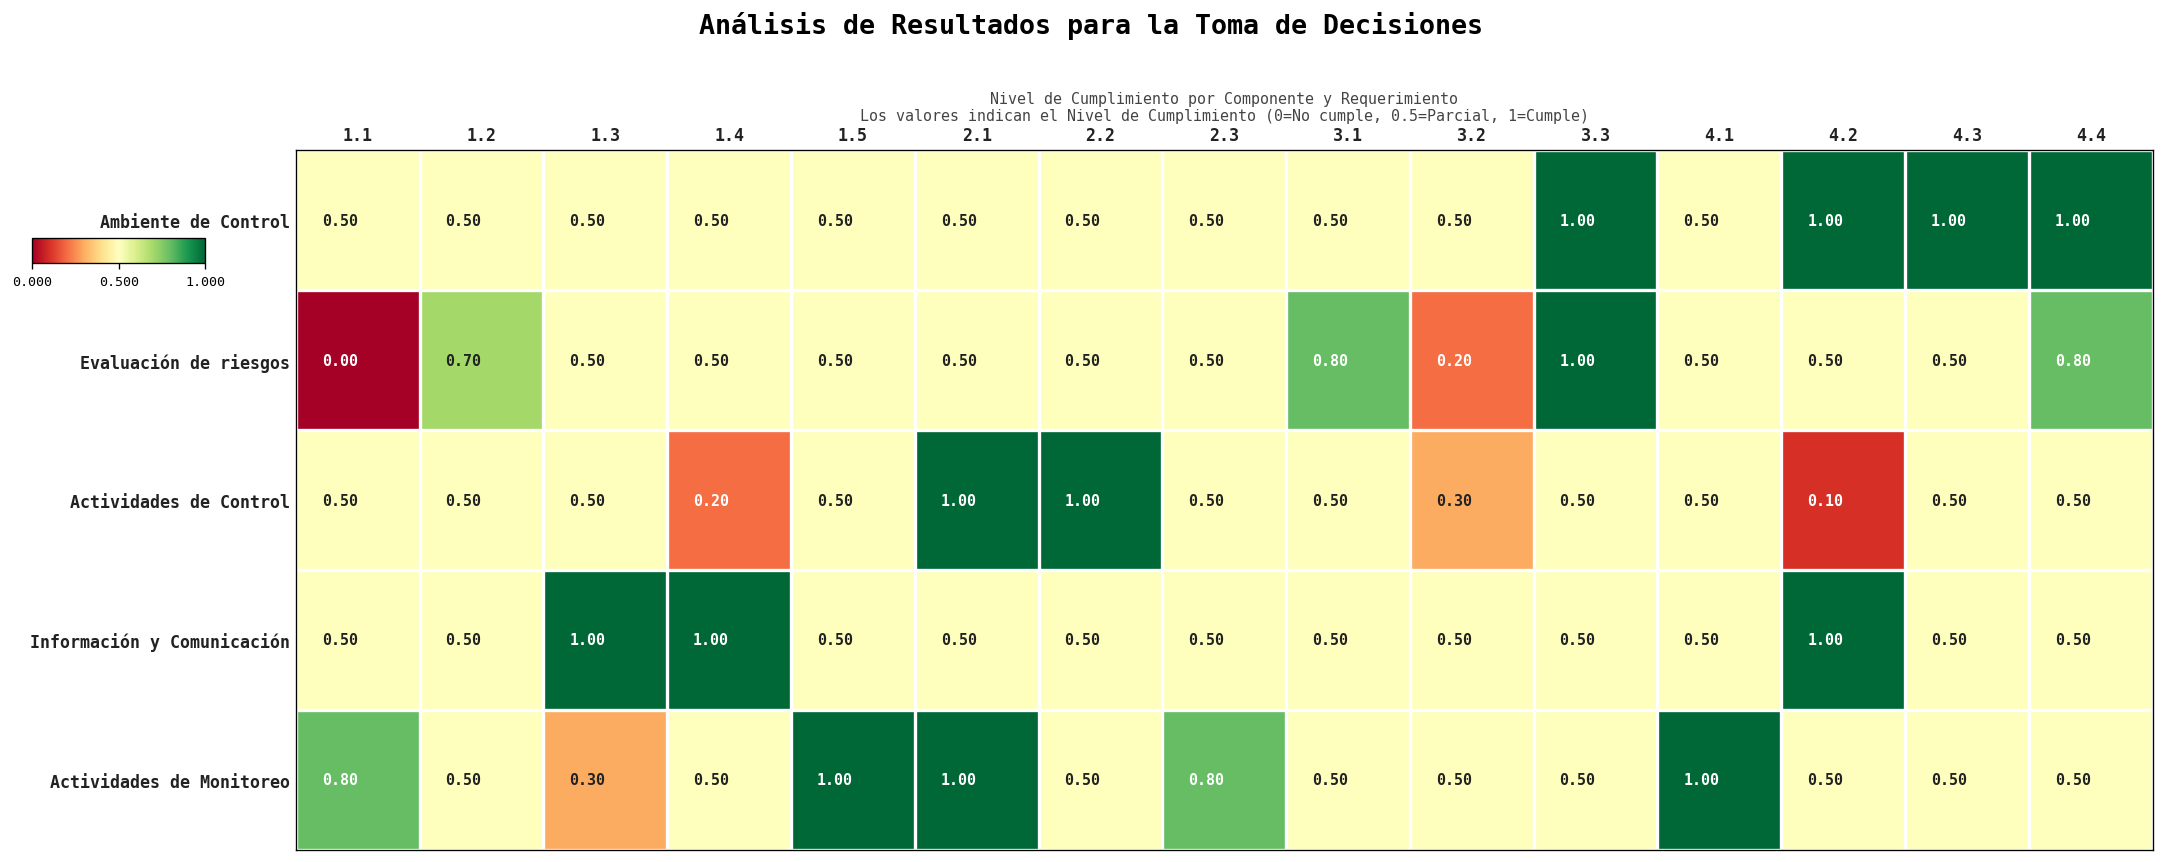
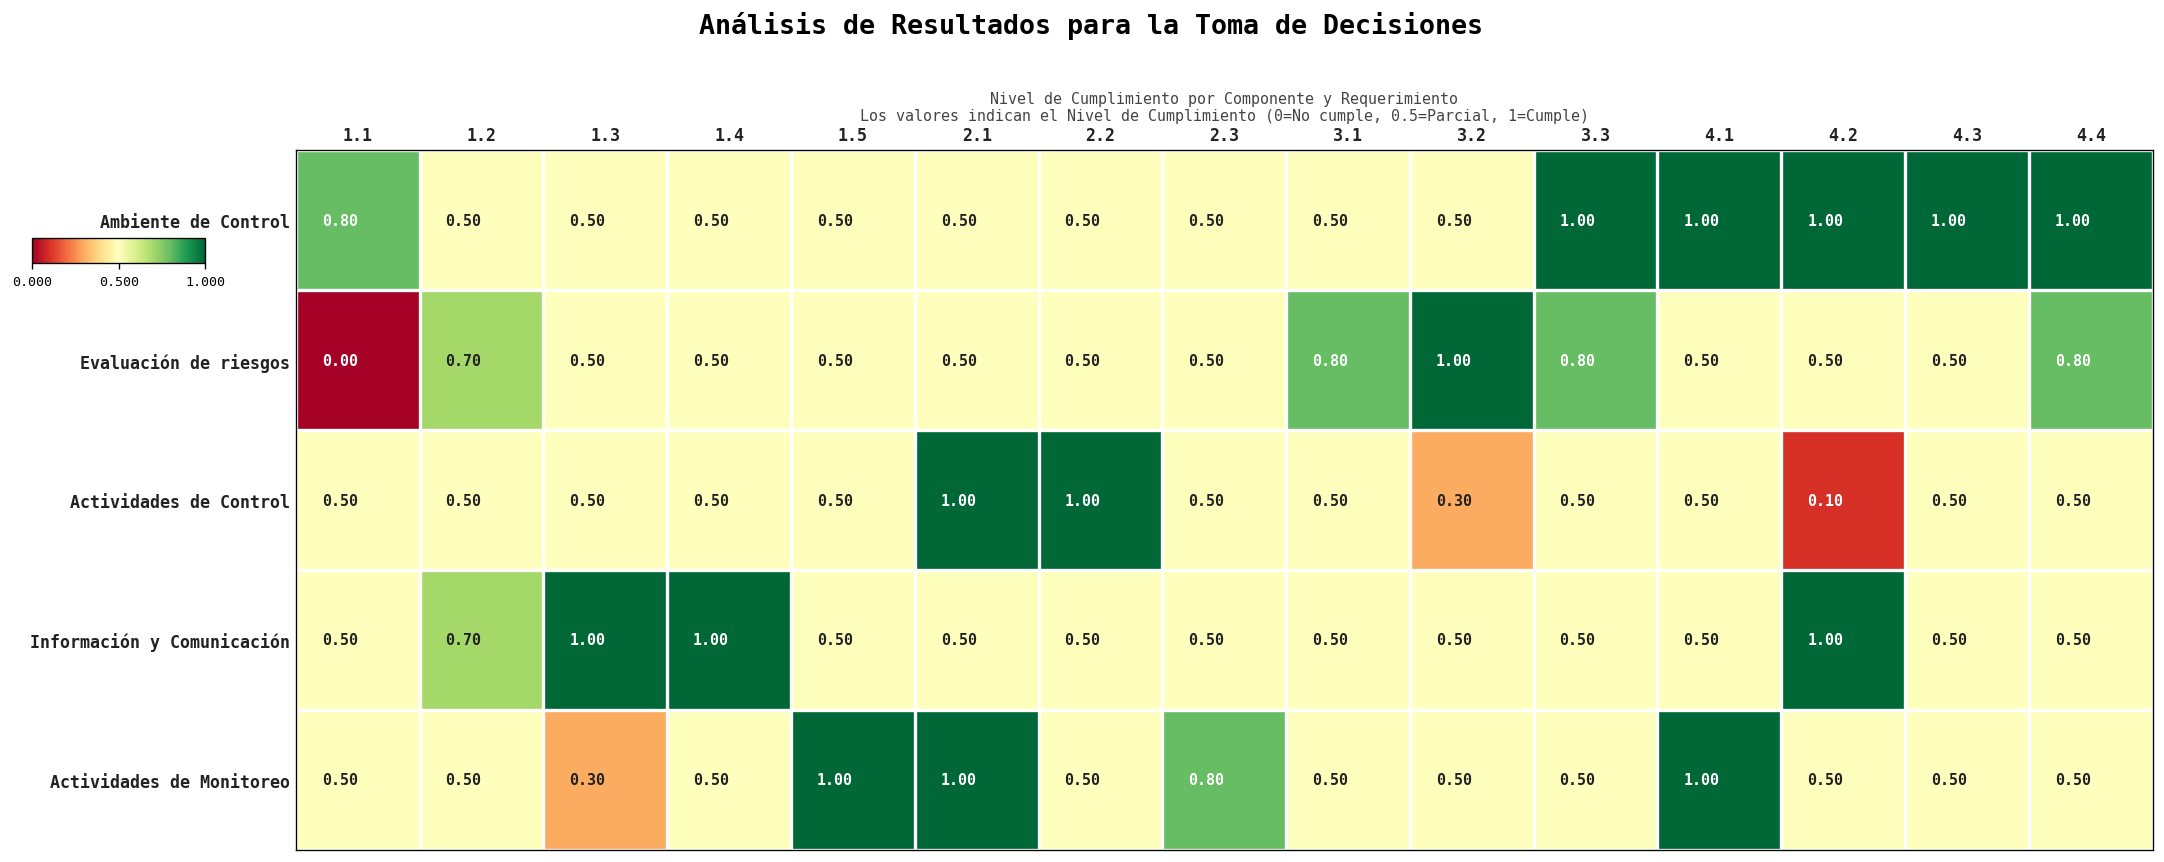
Ambiente de Control, 1.1: 0.50 -> 0.80
Ambiente de Control, 4.1: 0.50 -> 1.00
Evaluación de riesgos, 3.2: 0.20 -> 1.00
Evaluación de riesgos, 3.3: 1.00 -> 0.80
Actividades de Control, 1.4: 0.20 -> 0.50
Información y Comunicación, 1.2: 0.50 -> 0.70
Actividades de Monitoreo, 1.1: 0.80 -> 0.50
